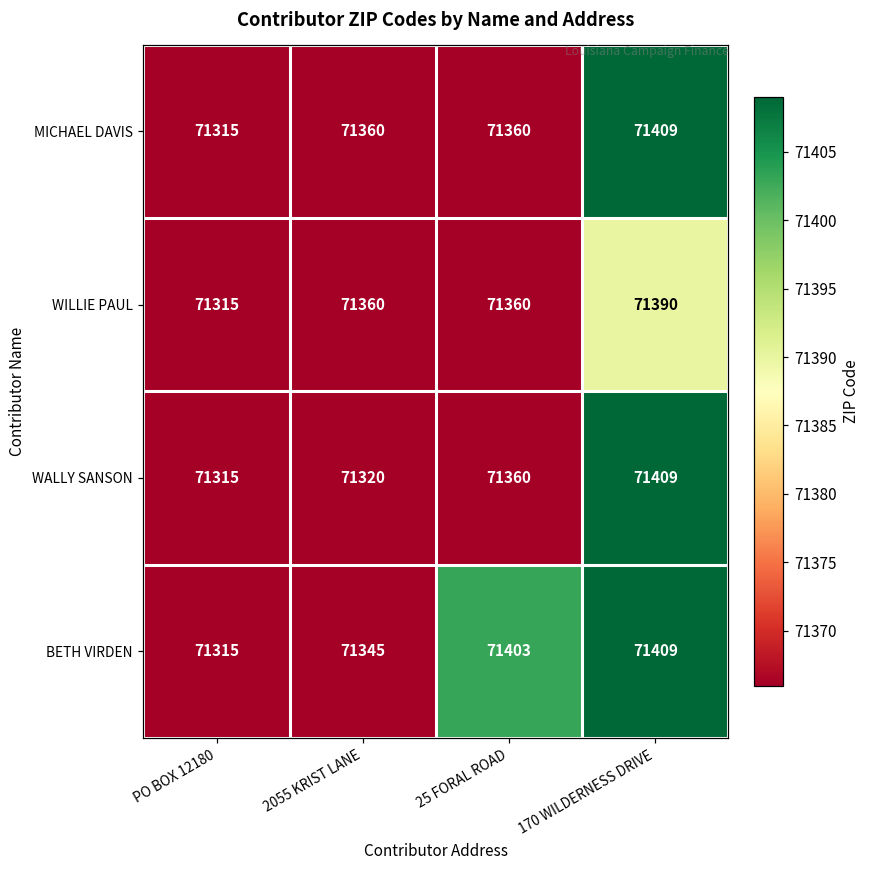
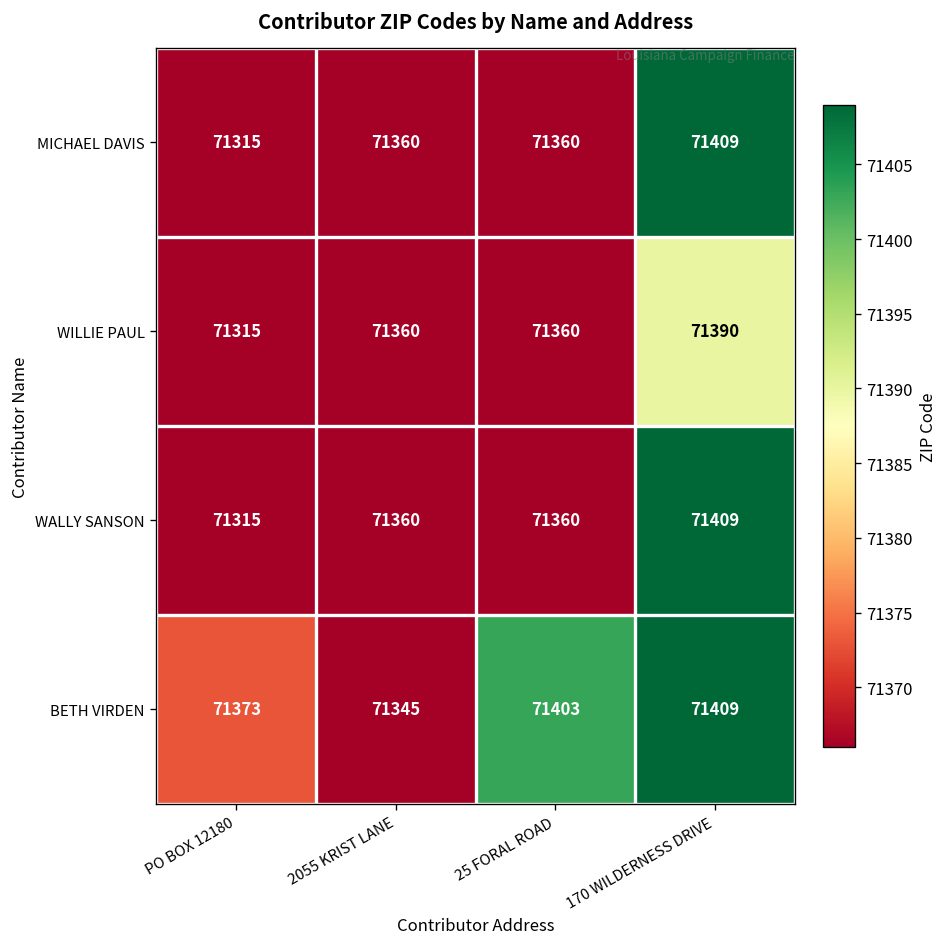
WALLY SANSON, 2055 KRIST LANE: 71320 -> 71360
BETH VIRDEN, PO BOX 12180: 71315 -> 71373
